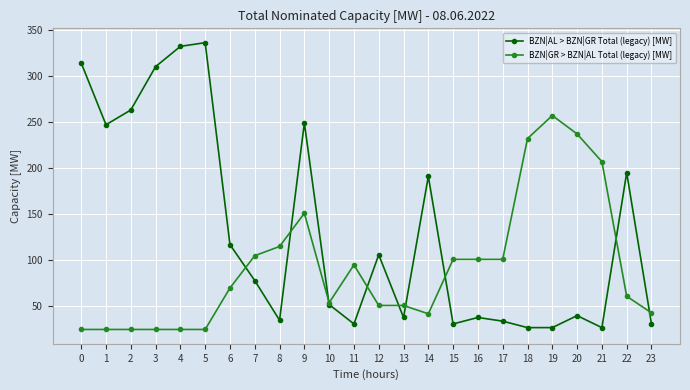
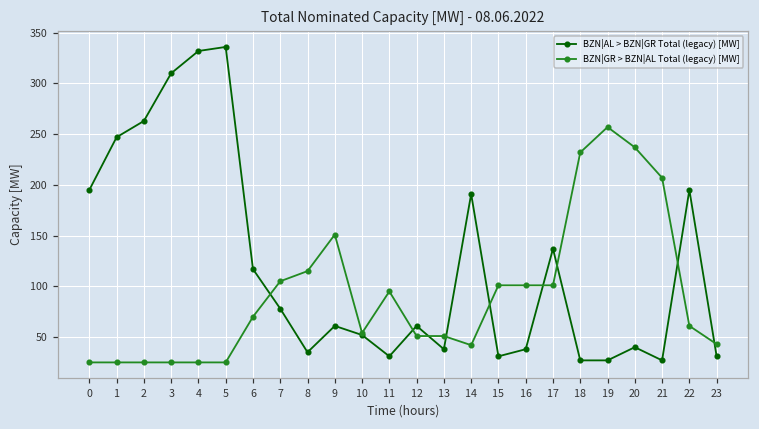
BZN|AL > BZN|GR Total (legacy) [MW], 0: 310 -> 200
BZN|AL > BZN|GR Total (legacy) [MW], 9: 250 -> 60
BZN|AL > BZN|GR Total (legacy) [MW], 12: 110 -> 60
BZN|AL > BZN|GR Total (legacy) [MW], 17: 30 -> 140
